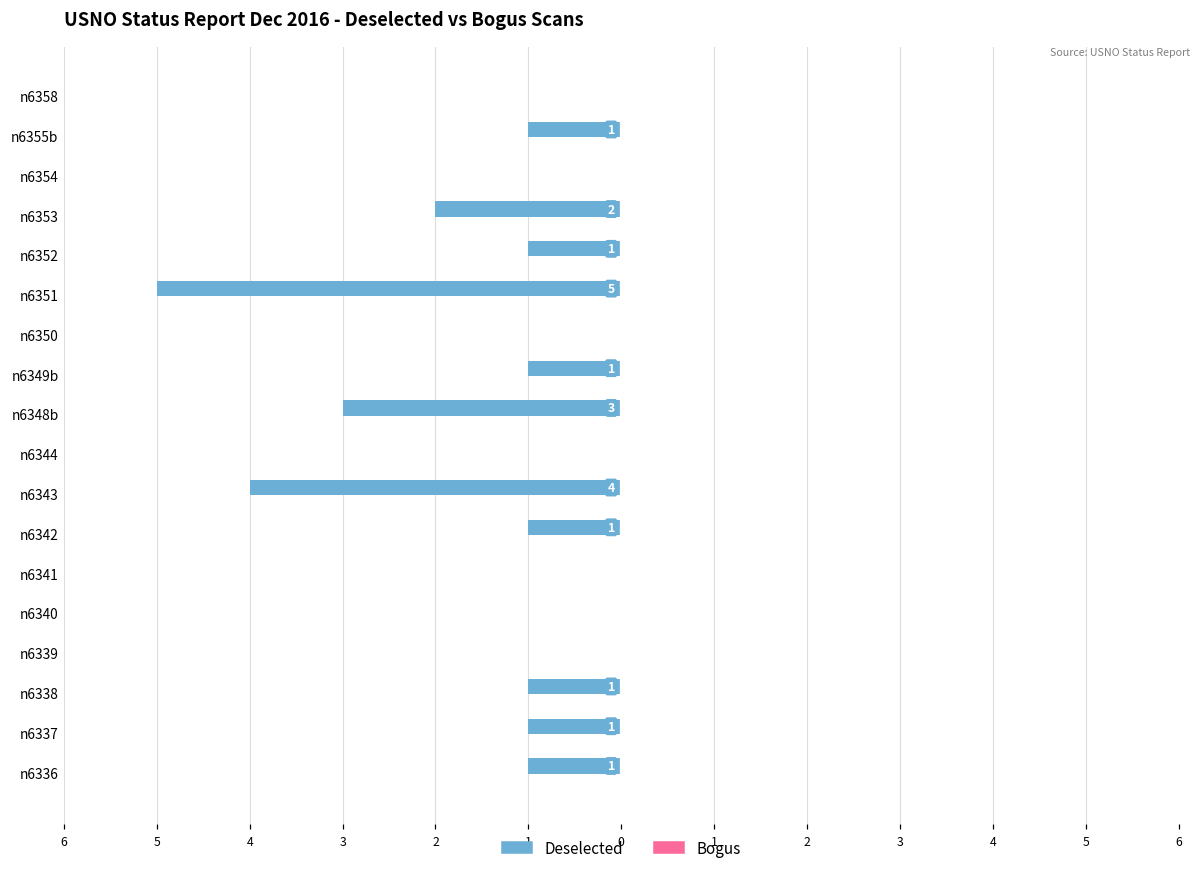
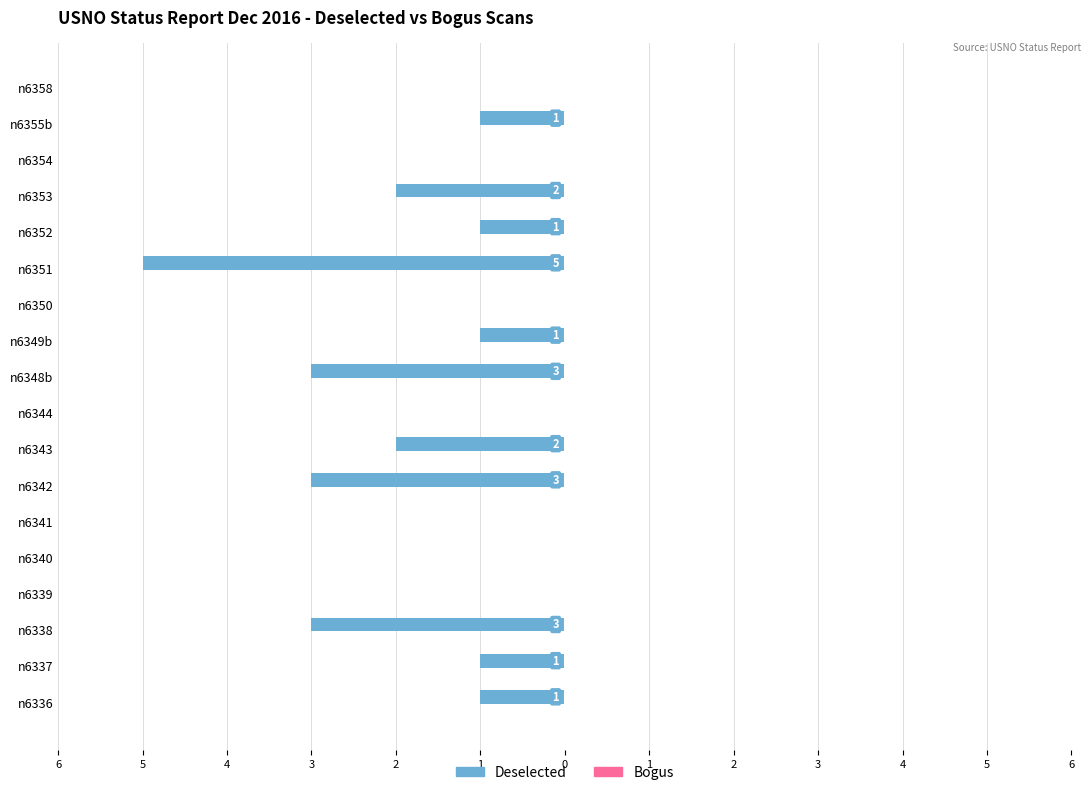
Deselected, n6343: 4 -> 2
Deselected, n6342: 1 -> 3
Deselected, n6338: 1 -> 3
